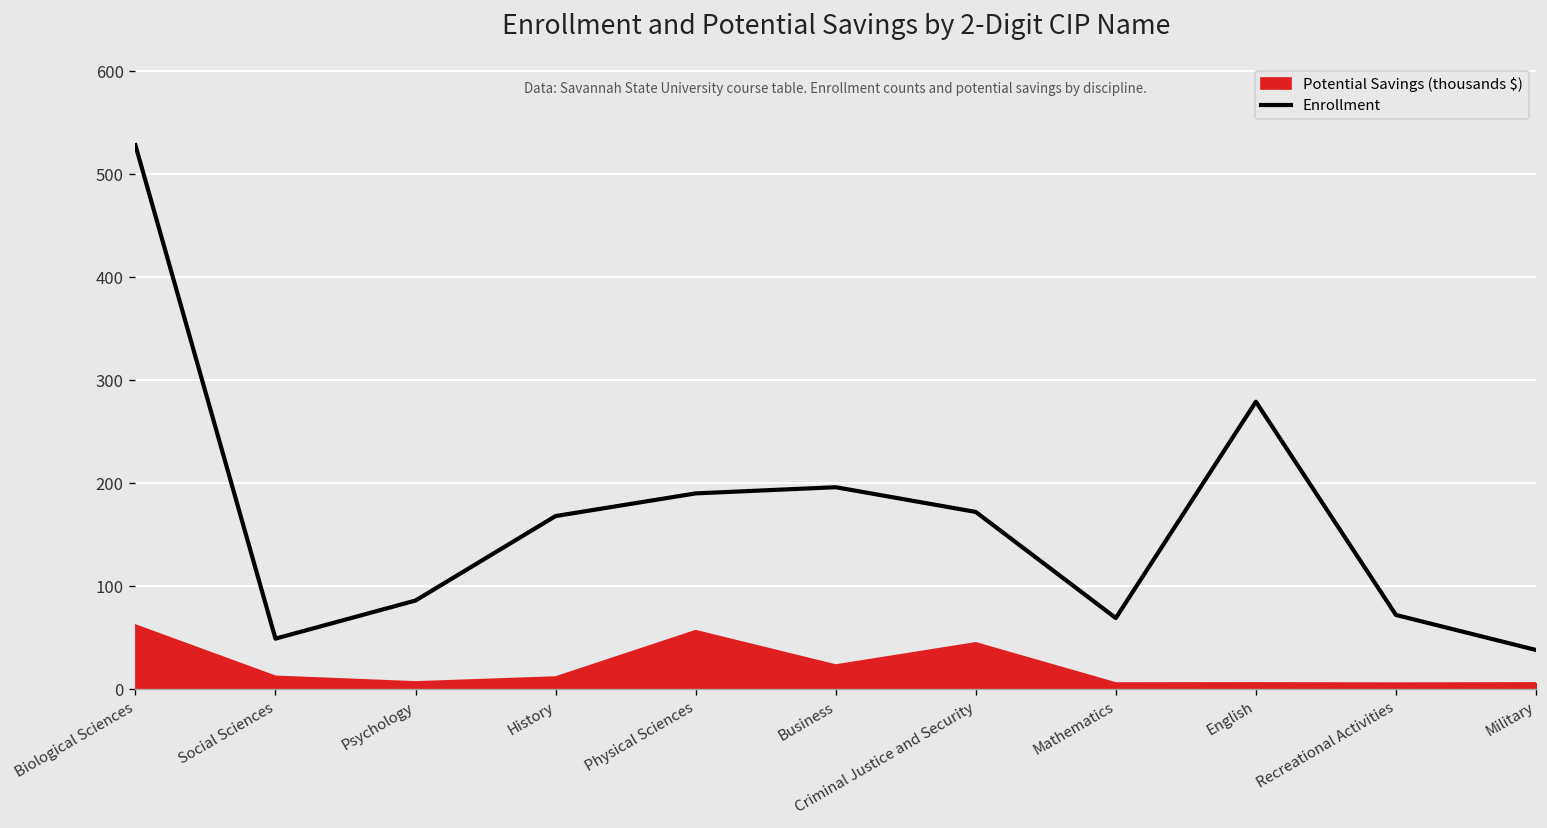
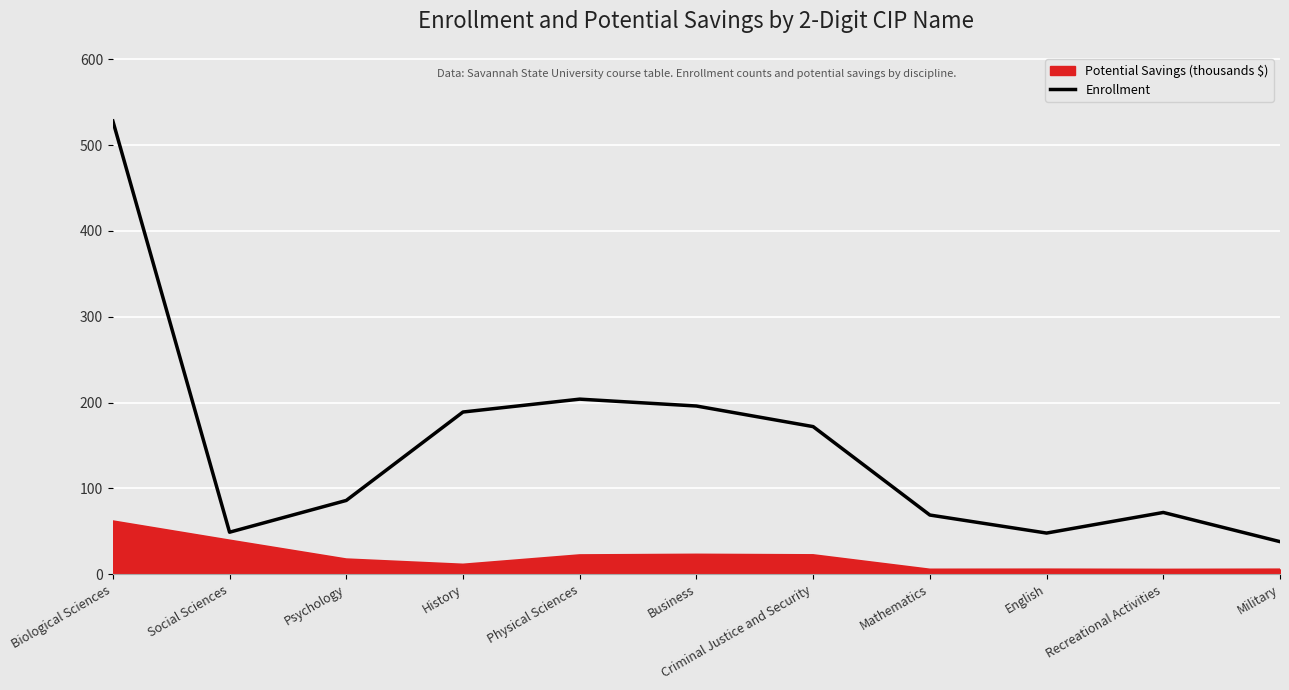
Potential Savings (thousands $), Social Sciences: 10 -> 40
Potential Savings (thousands $), Psychology: 10 -> 20
Enrollment, History: 170 -> 190
Potential Savings (thousands $), Physical Sciences: 60 -> 20
Enrollment, Physical Sciences: 190 -> 200
Potential Savings (thousands $), Criminal Justice and Security: 40 -> 20
Enrollment, English: 280 -> 50
